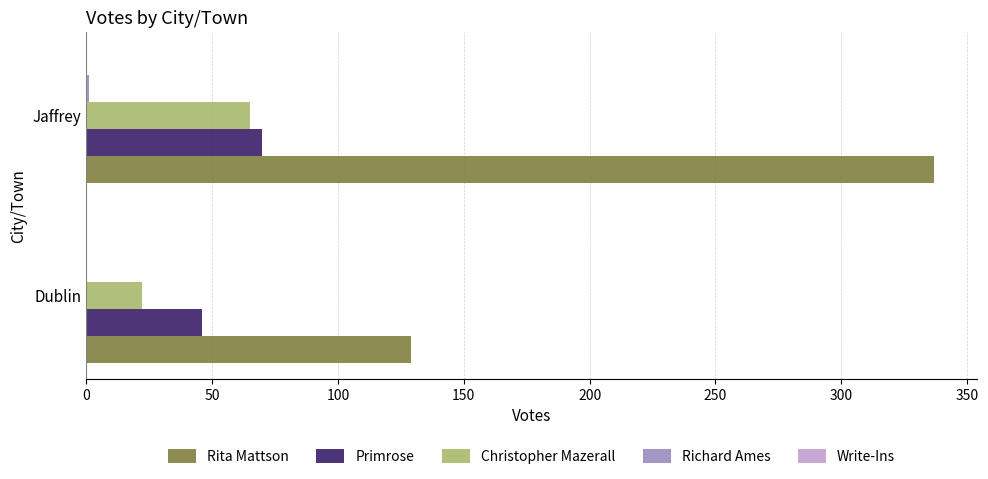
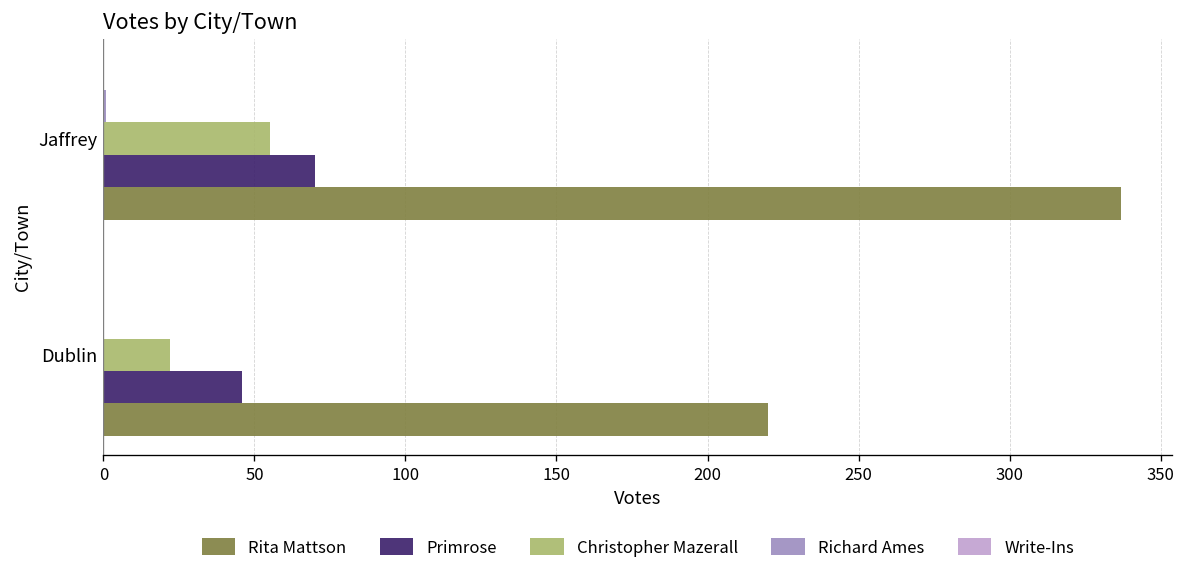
Christopher Mazerall, Jaffrey: 65 -> 55
Rita Mattson, Dublin: 129 -> 220
